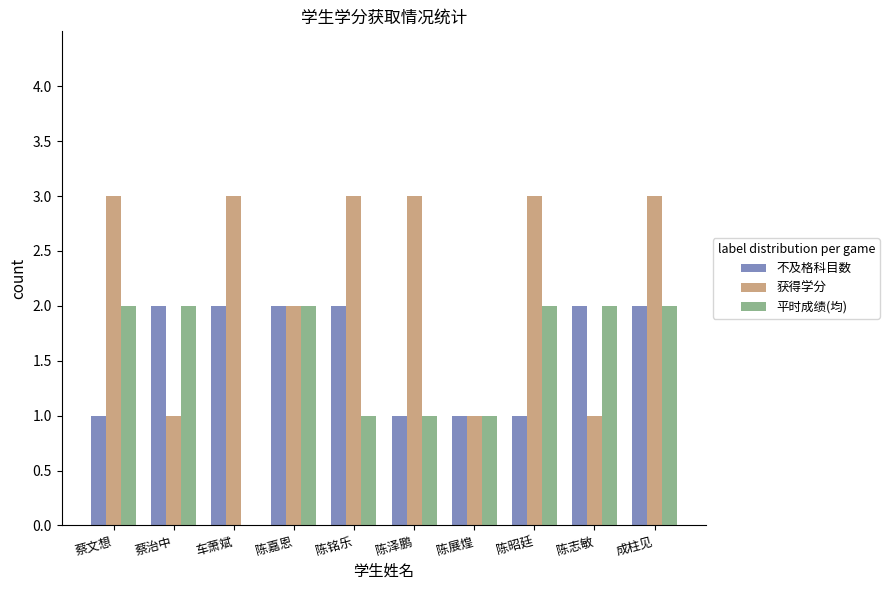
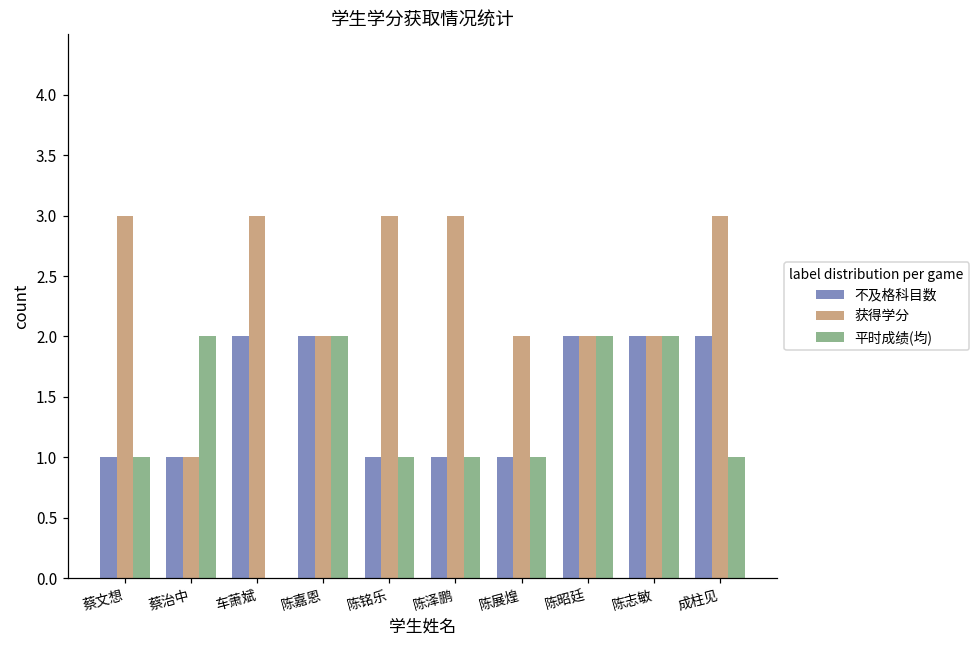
平时成绩(均), 蔡文想: 2 -> 1
不及格科目数, 蔡治中: 2 -> 1
不及格科目数, 陈铭乐: 2 -> 1
获得学分, 陈展煌: 1 -> 2
不及格科目数, 陈昭廷: 1 -> 2
获得学分, 陈昭廷: 3 -> 2
获得学分, 陈志敏: 1 -> 2
平时成绩(均), 成柱见: 2 -> 1
